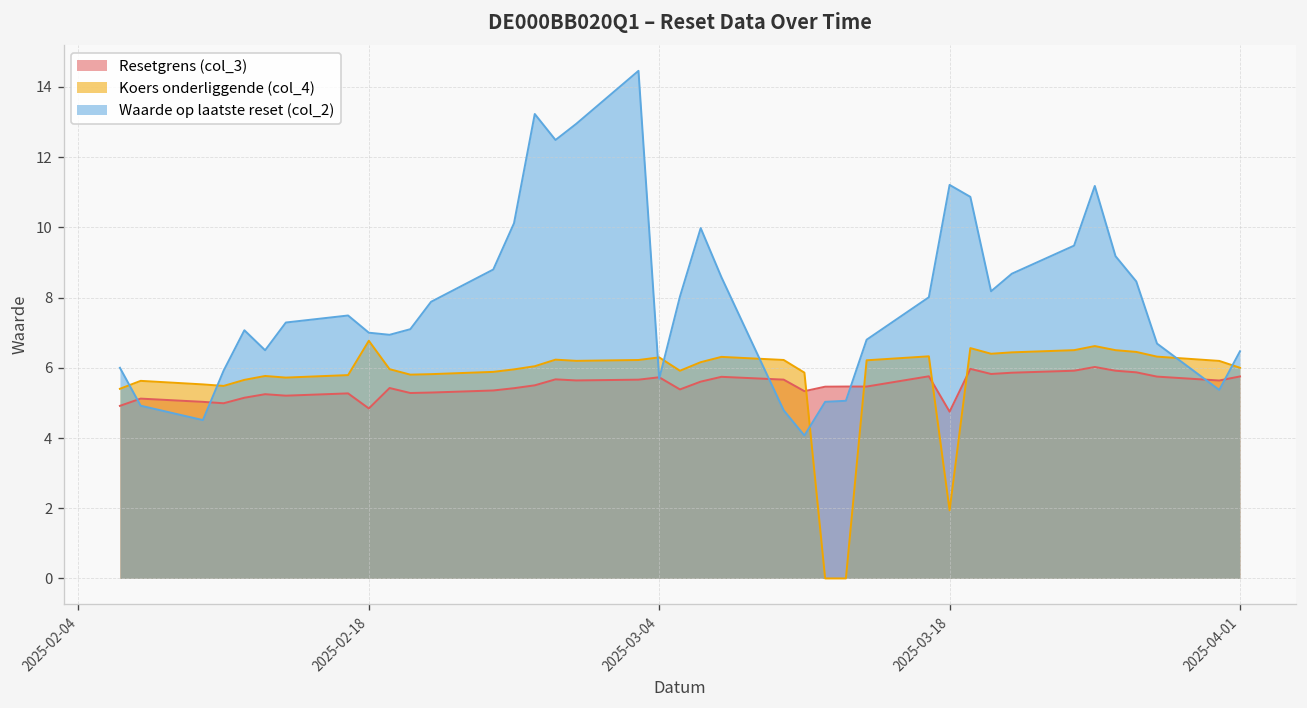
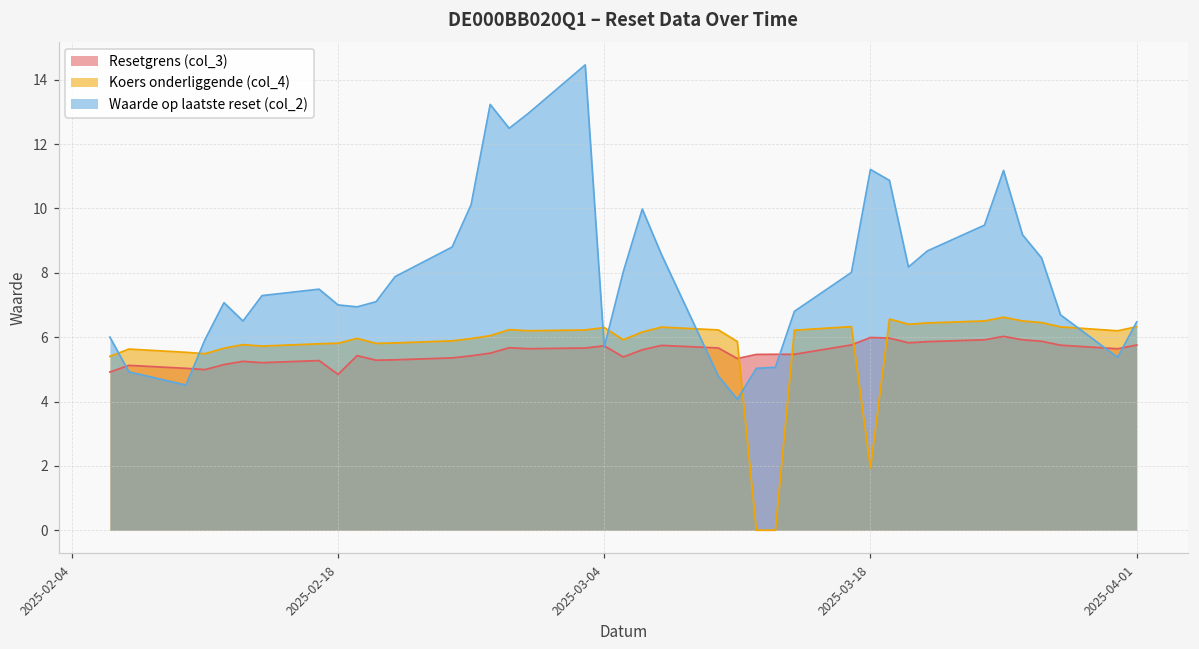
Koers onderliggende (col_4), 2025-02-18: 6.8 -> 5.8
Resetgrens (col_3), 2025-03-18: 4.8 -> 6.0
Koers onderliggende (col_4), 2025-04-01: 6.0 -> 6.3
